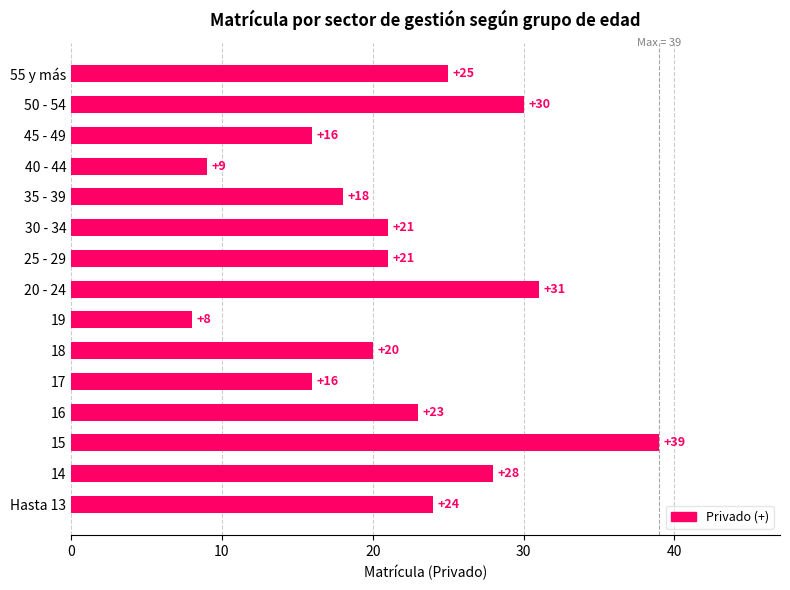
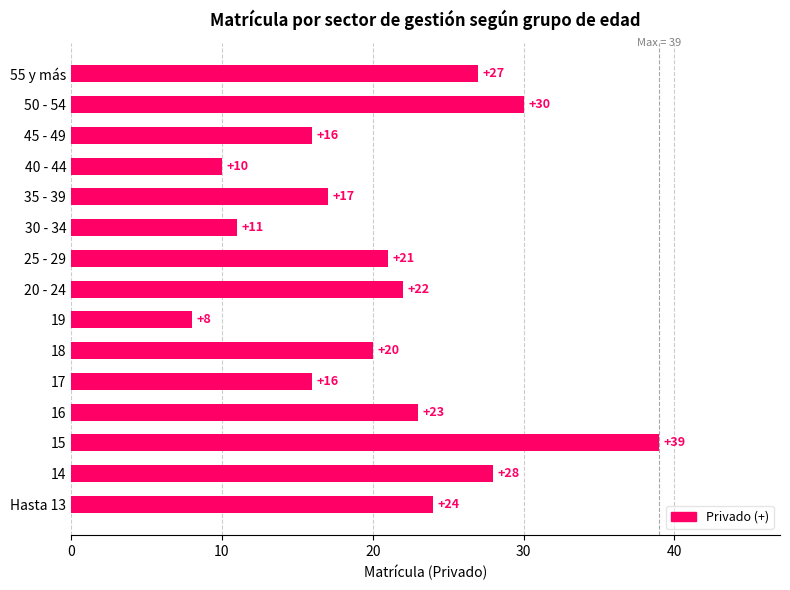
55 y más: +25 -> +27
40 - 44: +9 -> +10
35 - 39: +18 -> +17
30 - 34: +21 -> +11
20 - 24: +31 -> +22
